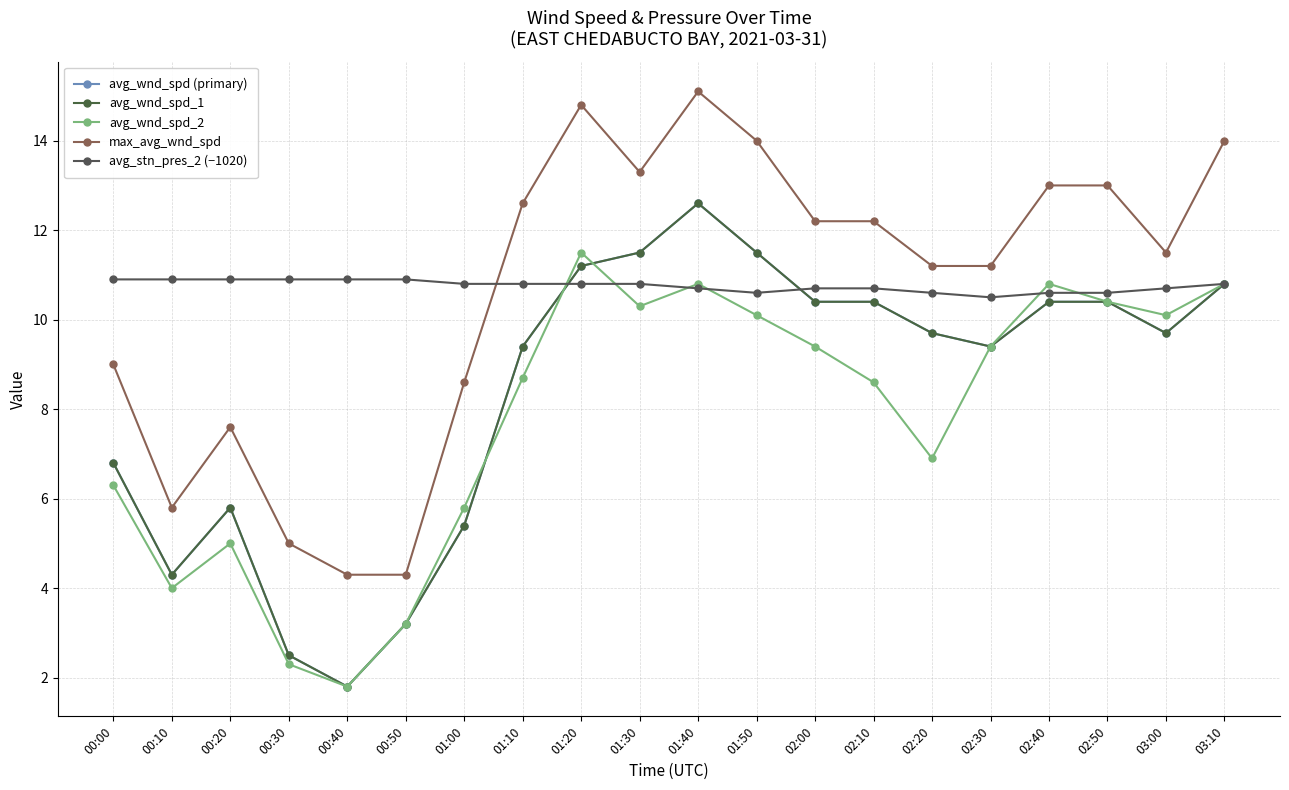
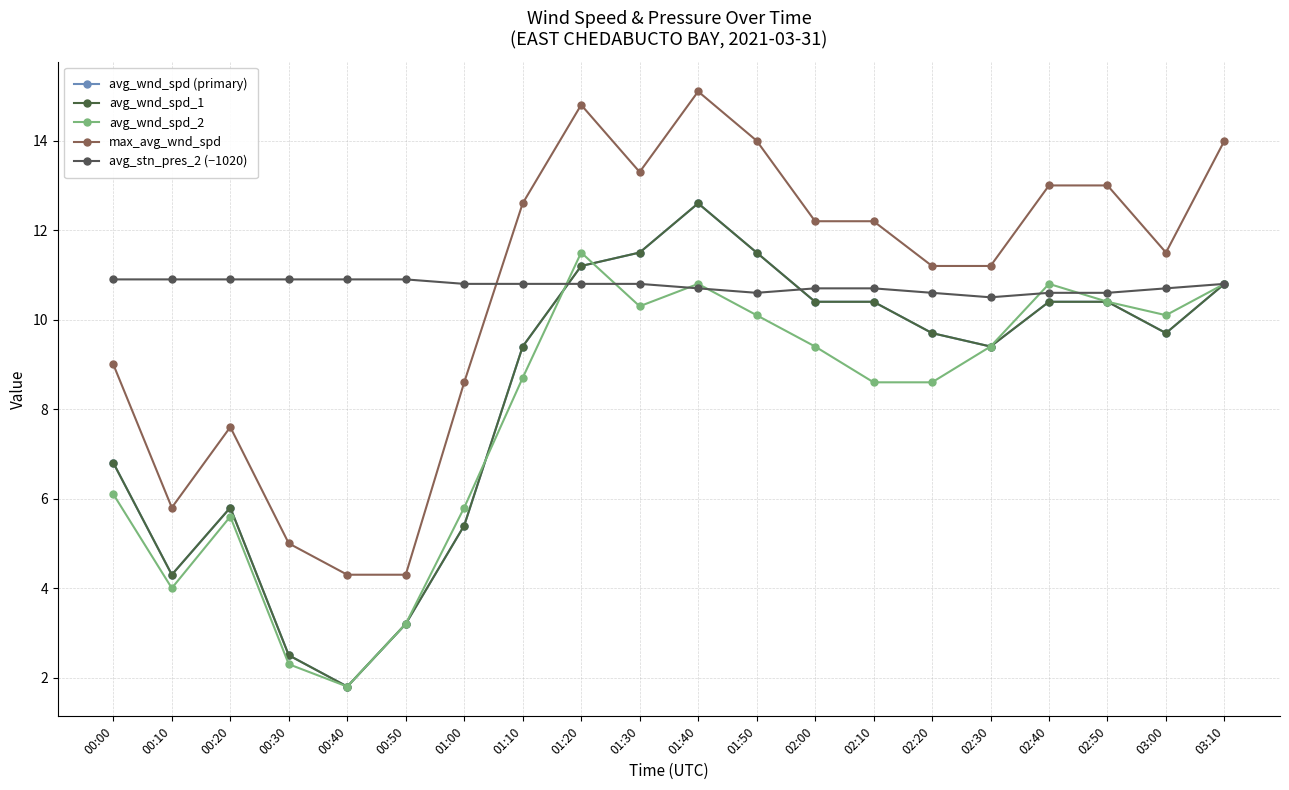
avg_wnd_spd_2, 00:00: 6.3 -> 6.1
avg_wnd_spd_2, 00:20: 5.0 -> 5.6
avg_wnd_spd_2, 02:20: 6.9 -> 8.6
